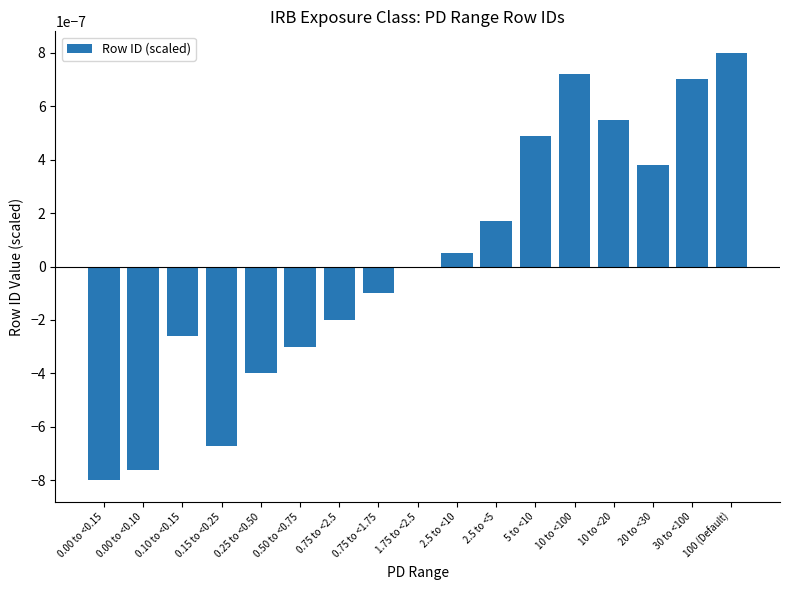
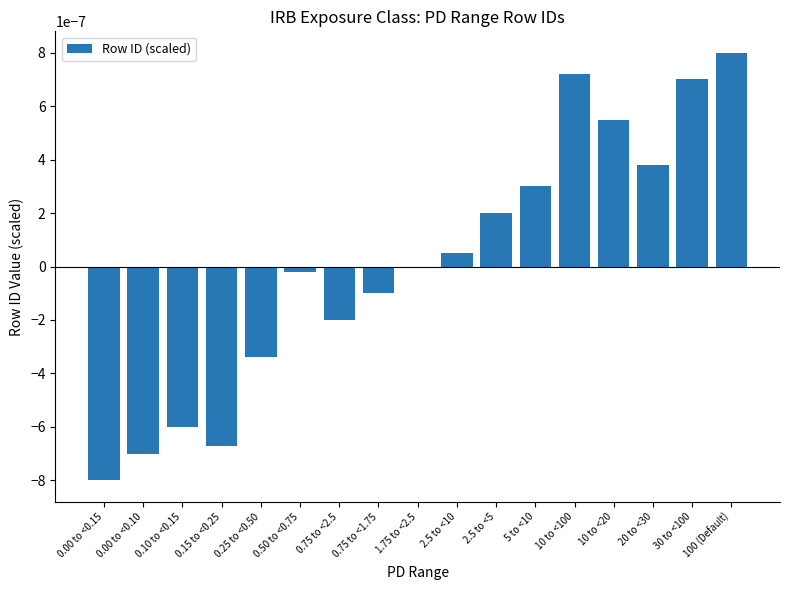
0.00 to <0.10: -0.00000076 -> -0.00000070
0.10 to <0.15: -0.00000026 -> -0.00000060
0.25 to <0.50: -0.00000040 -> -0.00000034
0.50 to <0.75: -0.00000030 -> -0.00000002
2.5 to <5: 0.00000017 -> 0.00000020
5 to <10: 0.00000049 -> 0.00000030
